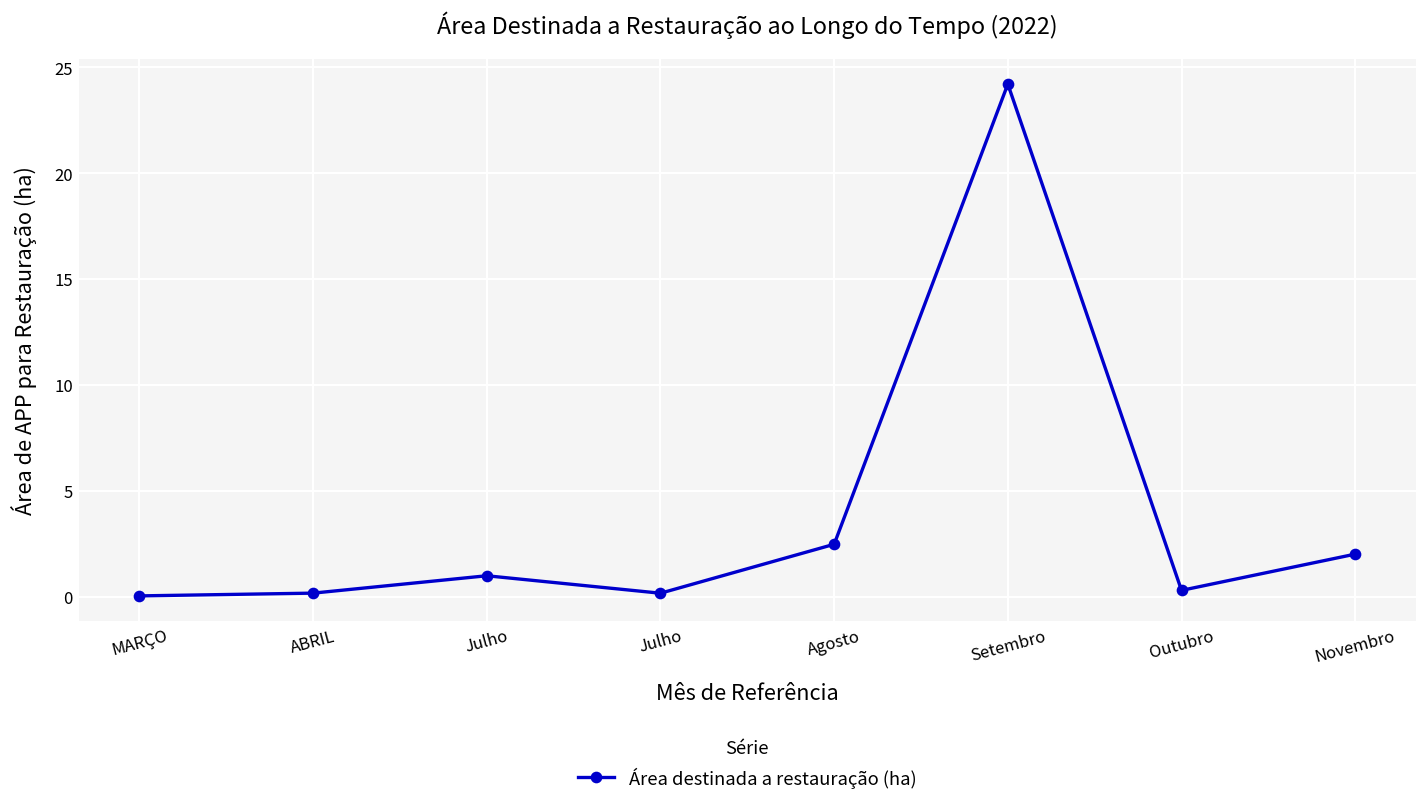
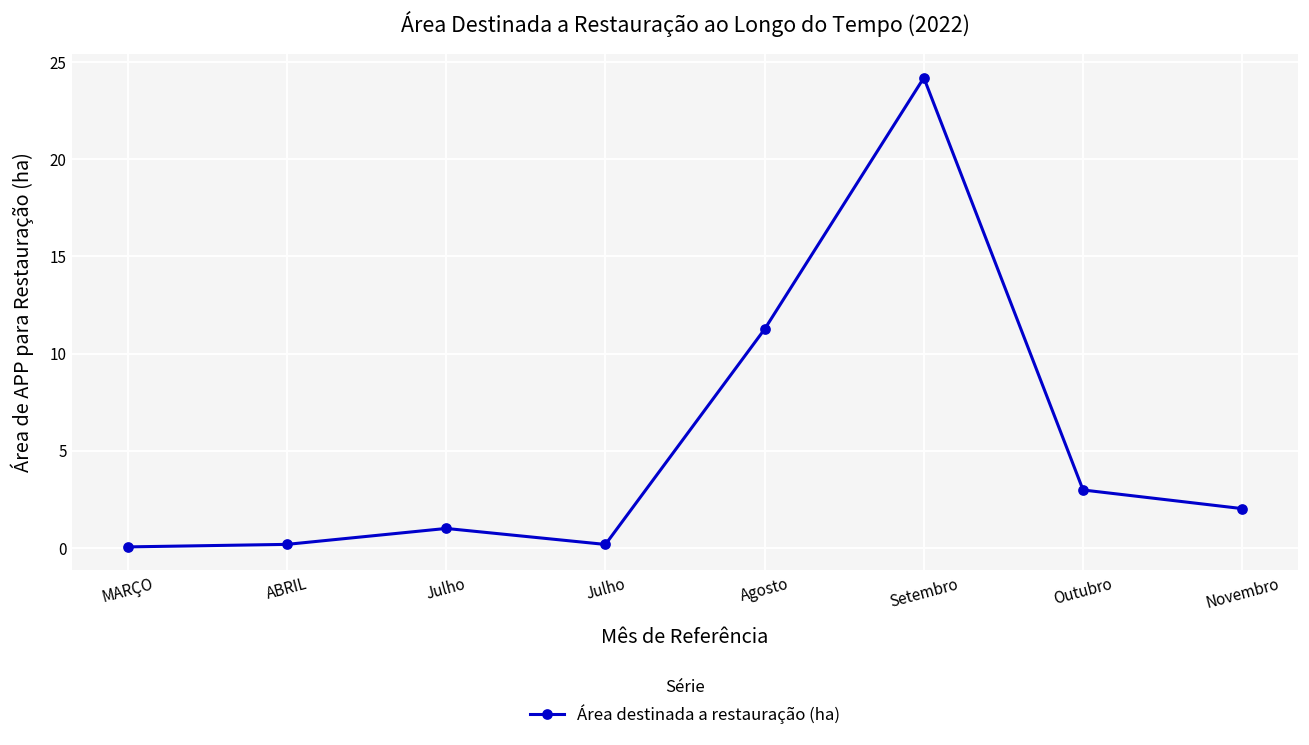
Agosto: 2.5 -> 11.3
Outubro: 0.3 -> 3.0
